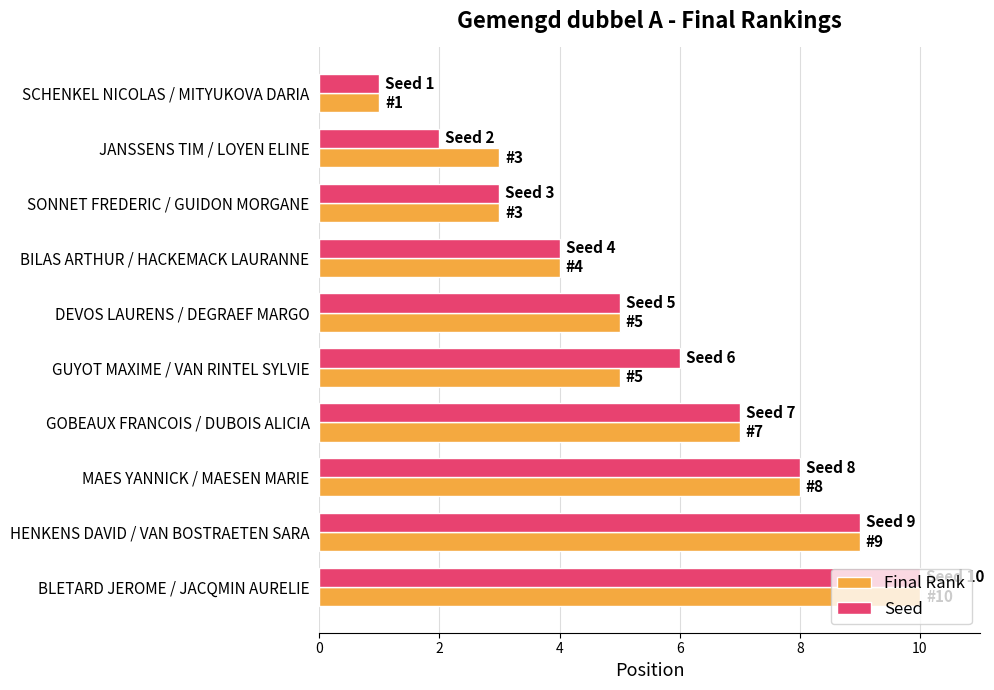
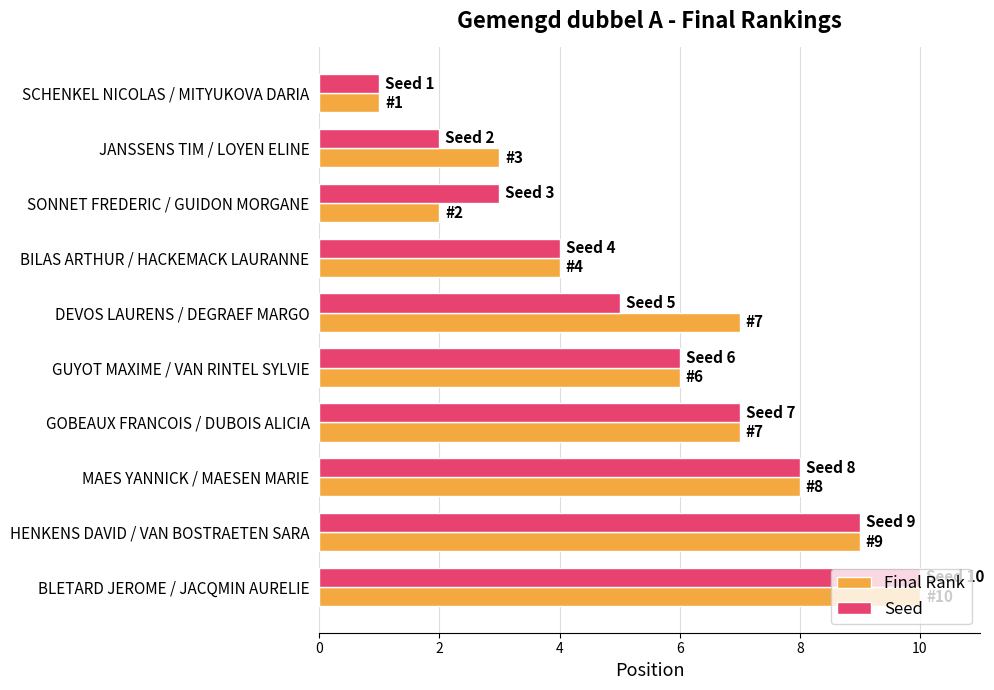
Final Rank, SONNET FREDERIC / GUIDON MORGANE: 3 -> 2
Final Rank, DEVOS LAURENS / DEGRAEF MARGO: 5 -> 7
Final Rank, GUYOT MAXIME / VAN RINTEL SYLVIE: 5 -> 6
